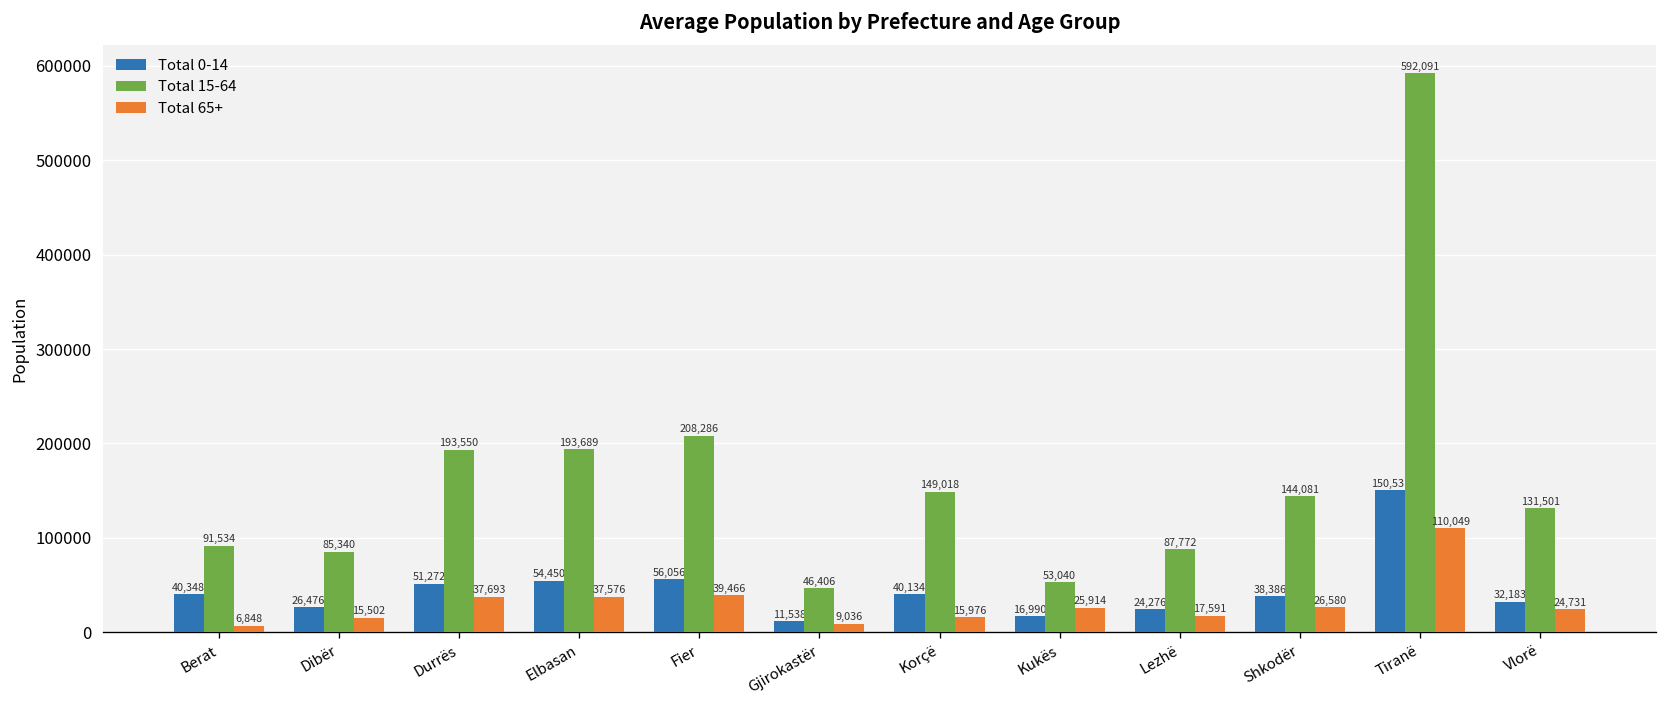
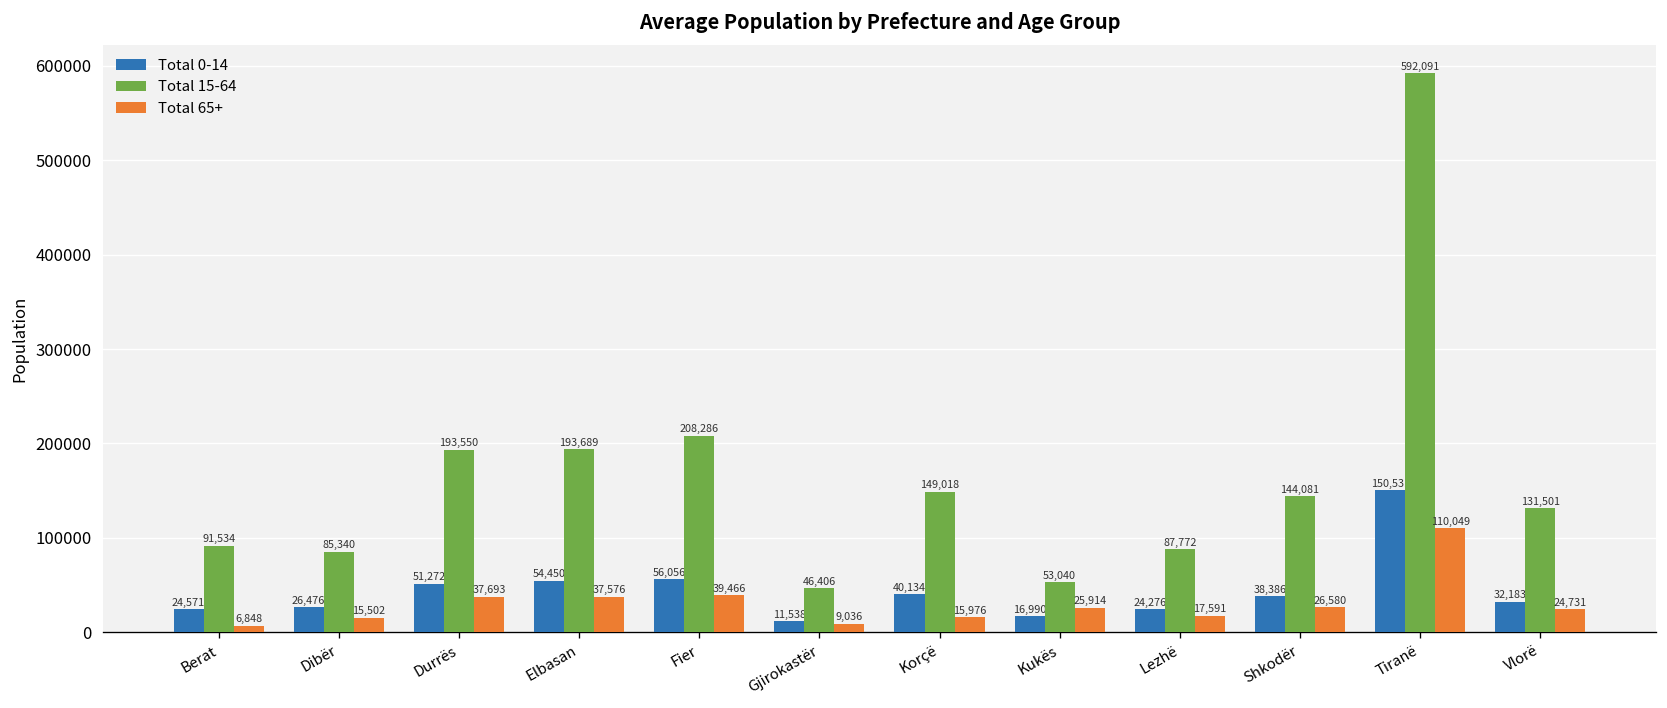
Total 0-14, Berat: 40,348 -> 24,571
